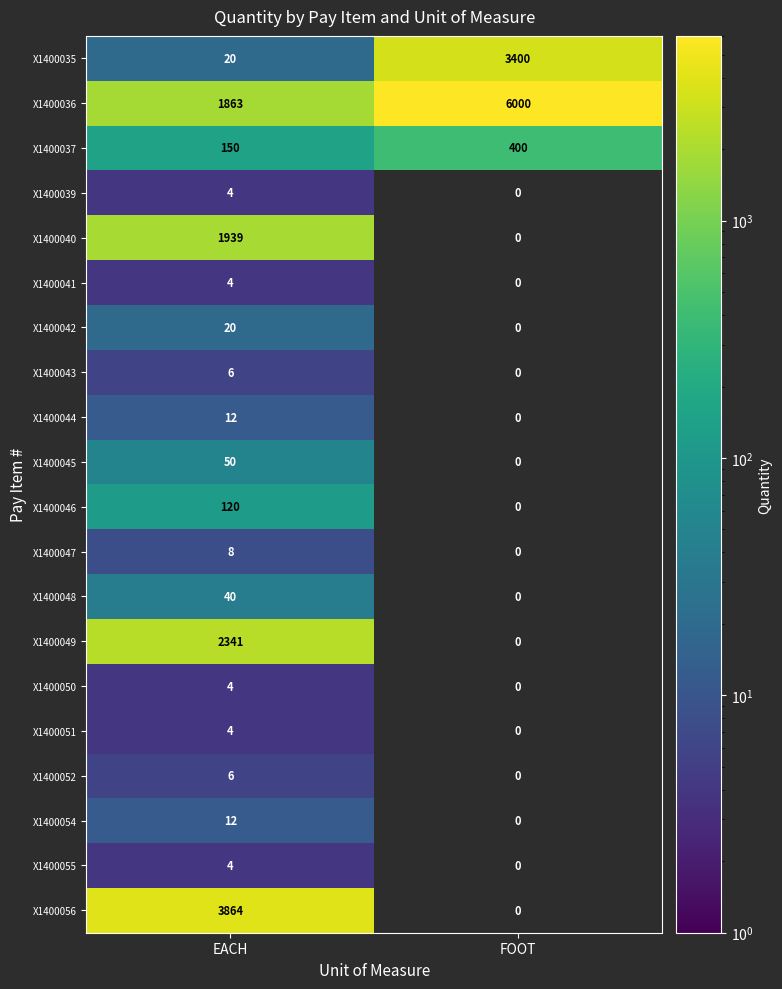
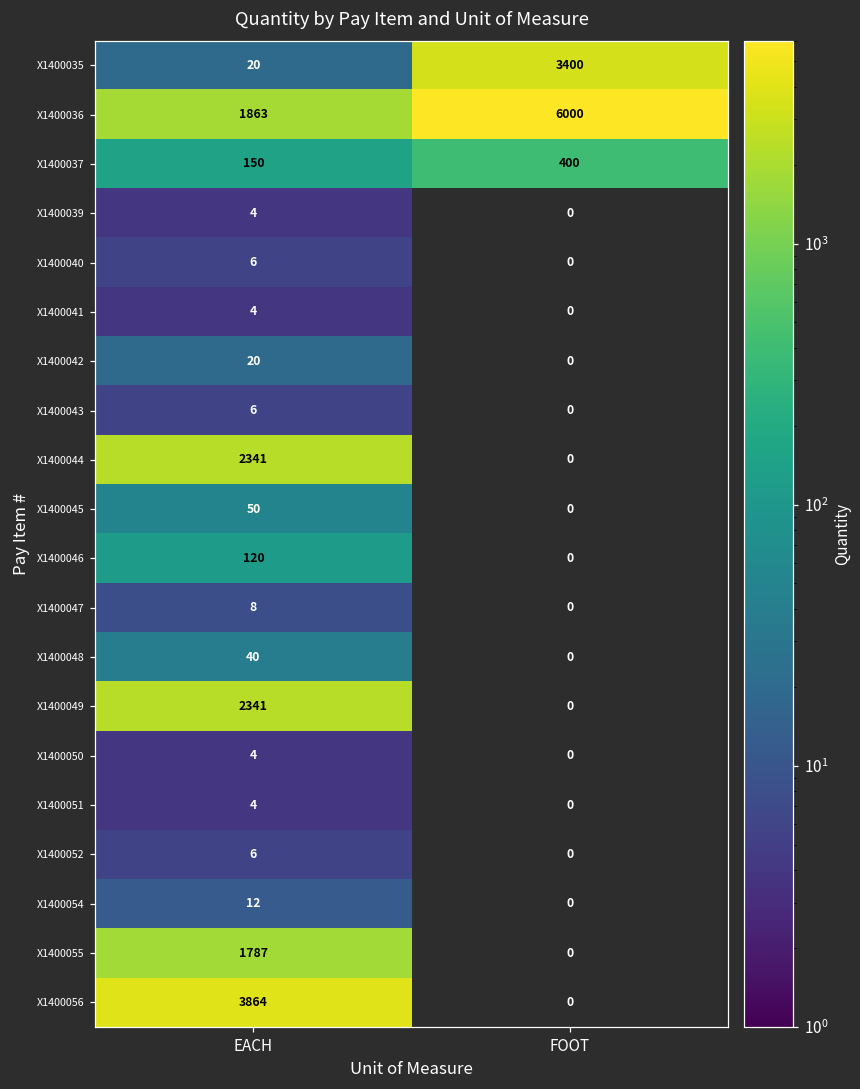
X1400040, EACH: 1939 -> 6
X1400044, EACH: 12 -> 2341
X1400055, EACH: 4 -> 1787
